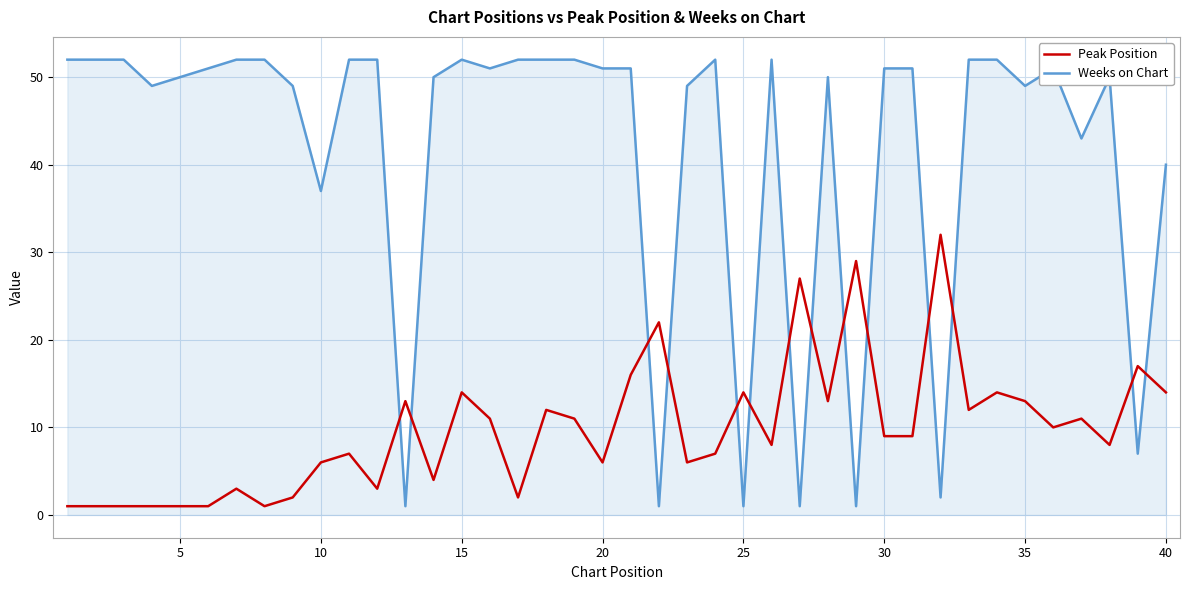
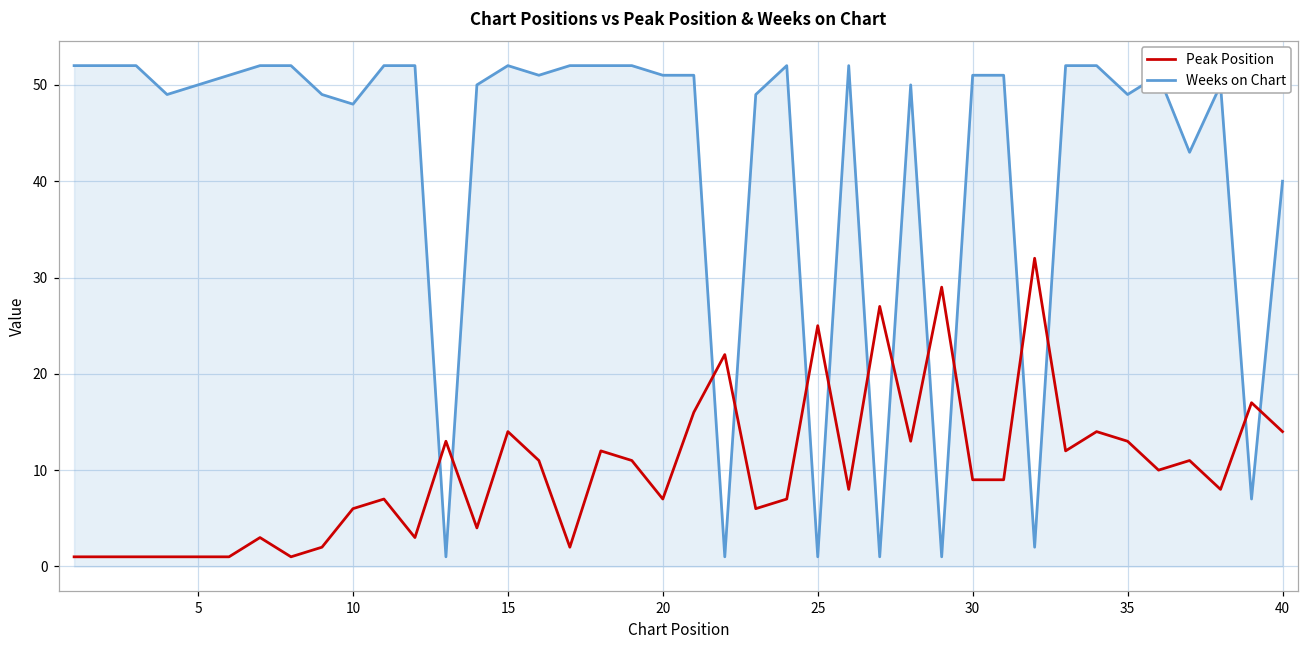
Weeks on Chart, 10: 37 -> 48
Peak Position, 20: 6 -> 7
Peak Position, 25: 14 -> 25
